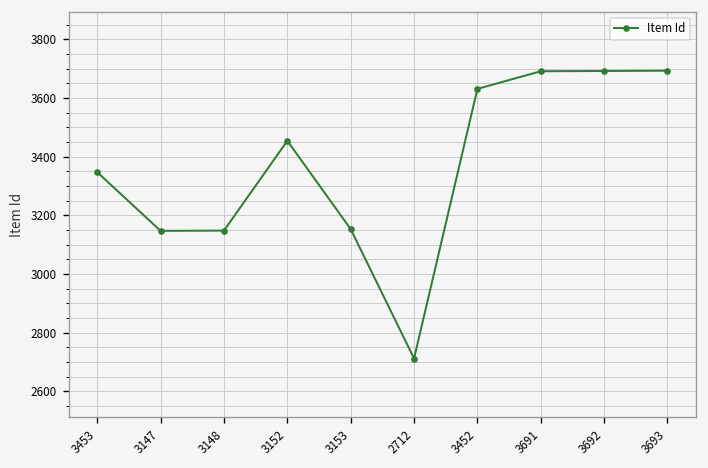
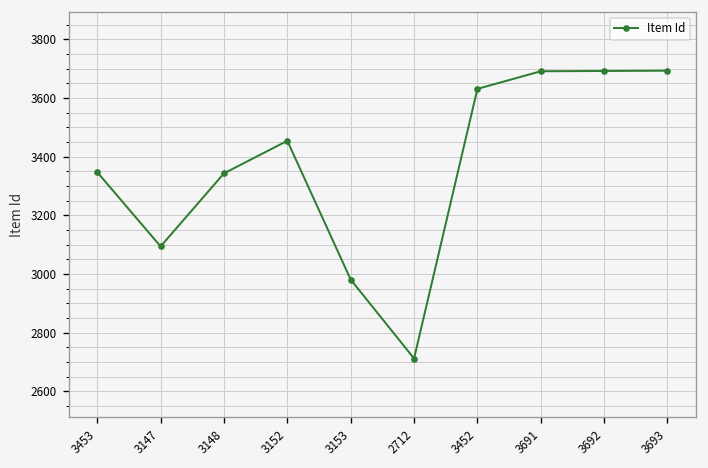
3147: 3150 -> 3090
3148: 3150 -> 3340
3153: 3150 -> 2980
